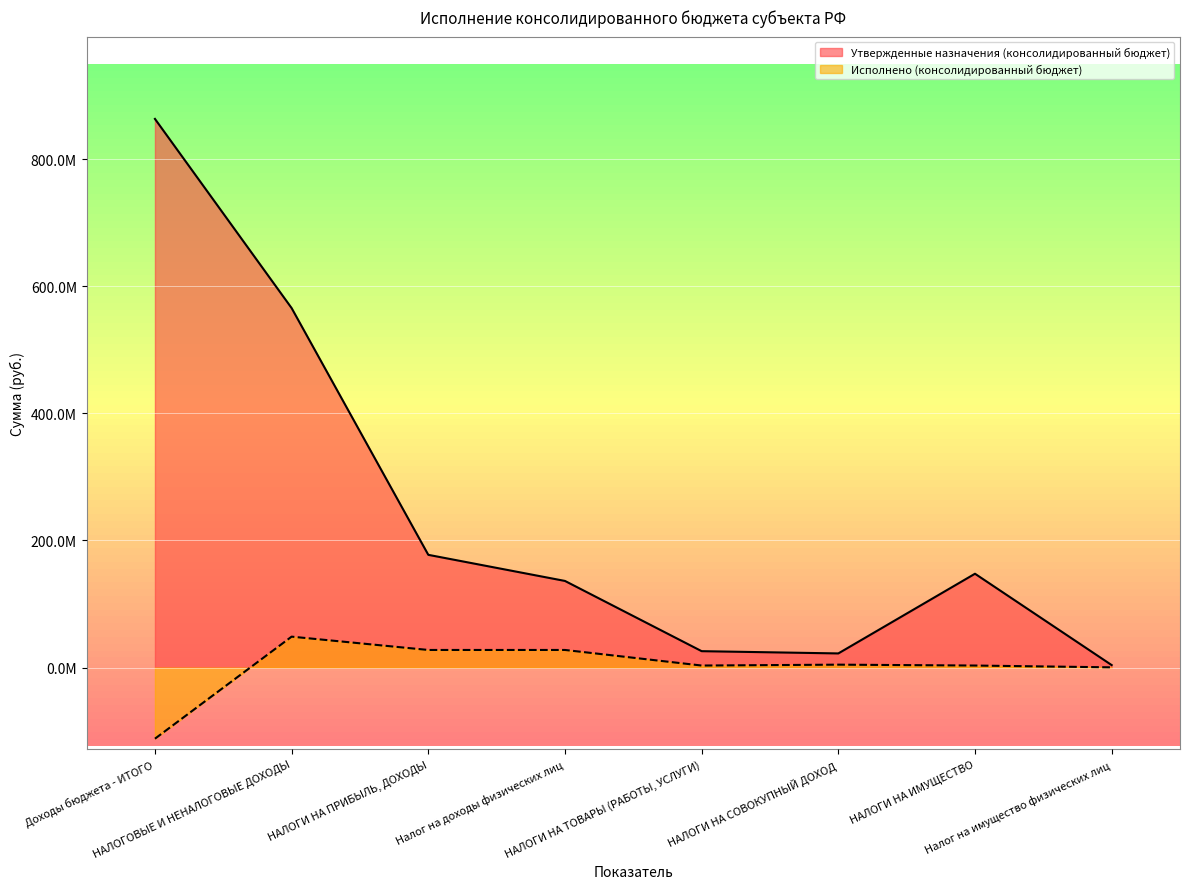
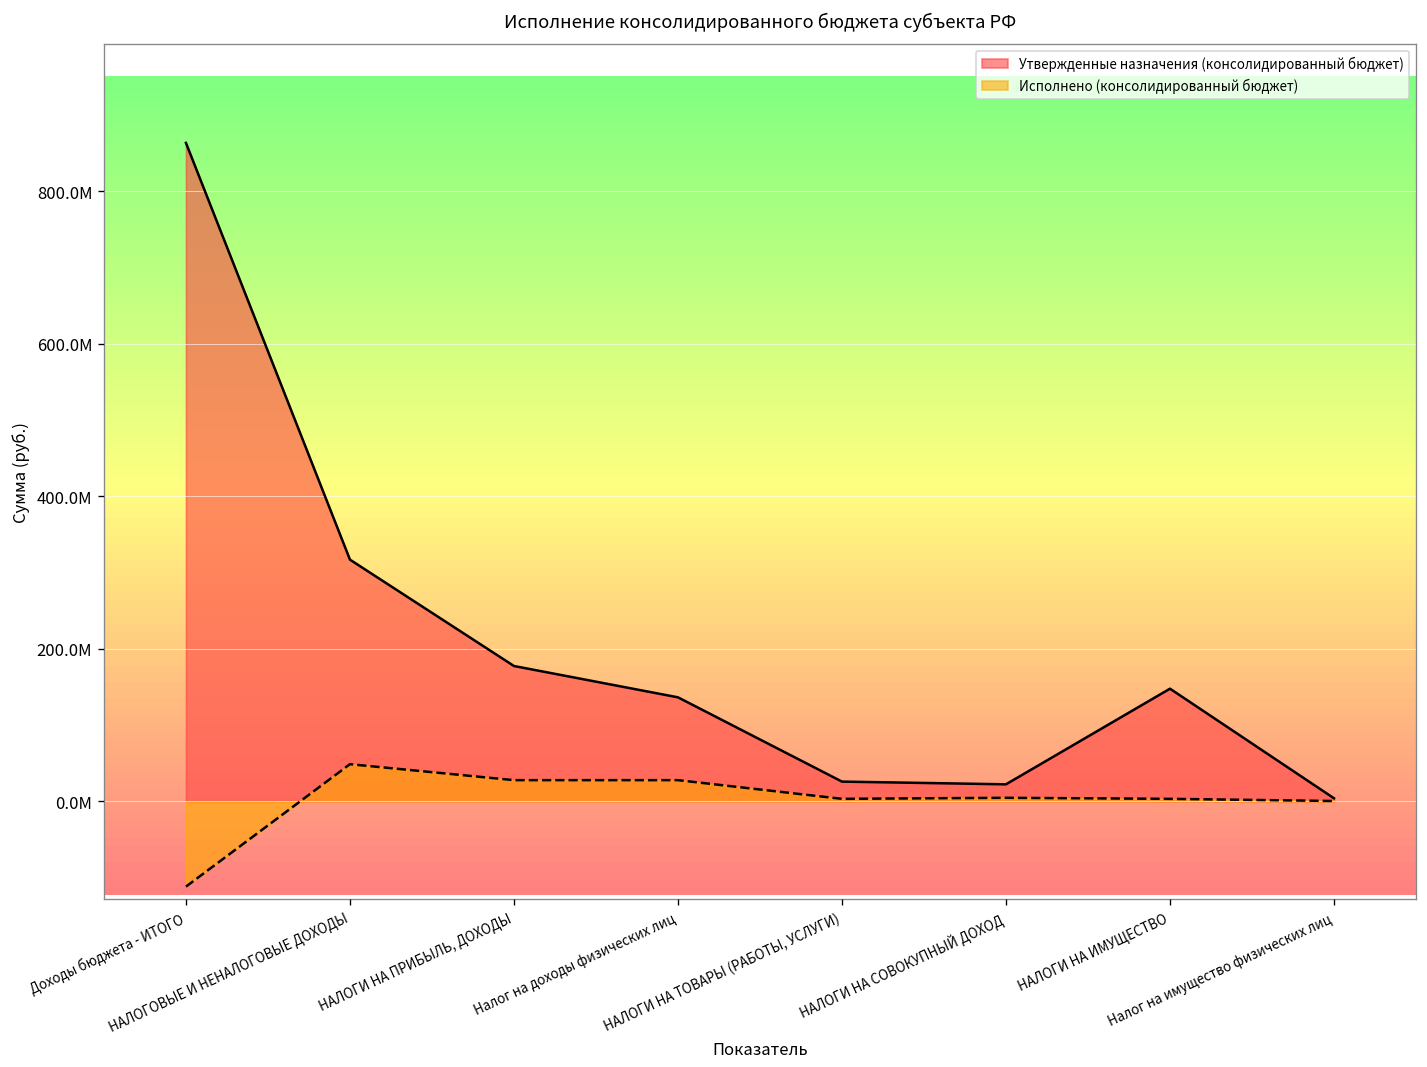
Утвержденные назначения (консолидированный бюджет), НАЛОГОВЫЕ И НЕНАЛОГОВЫЕ ДОХОДЫ: 570000000 -> 320000000
